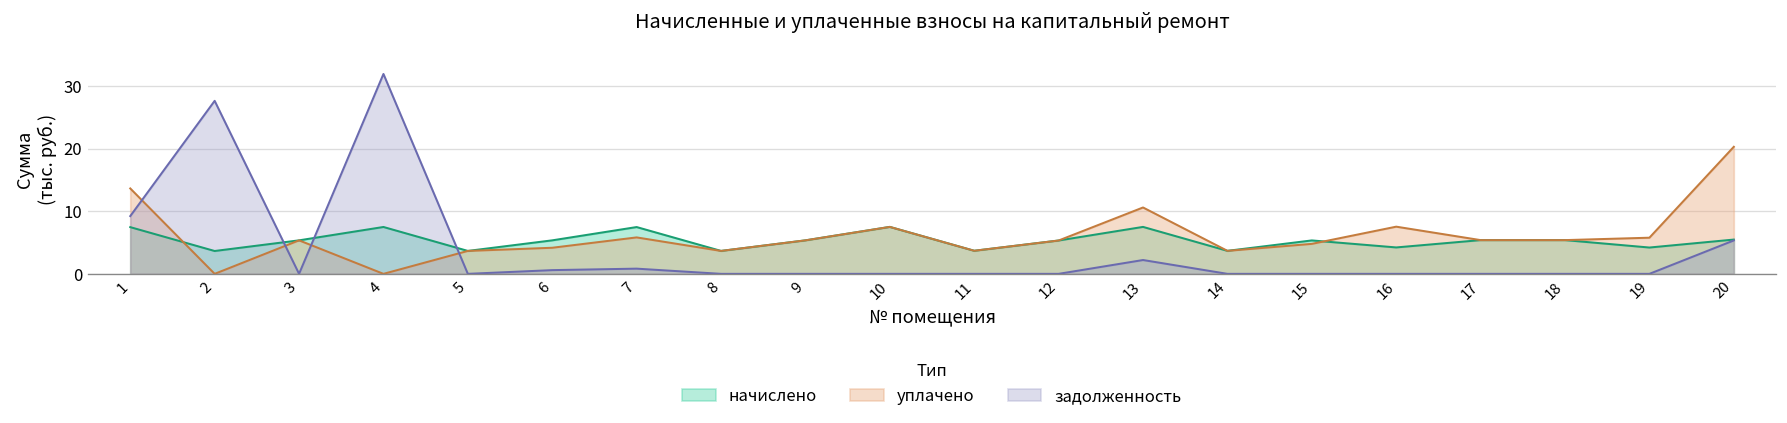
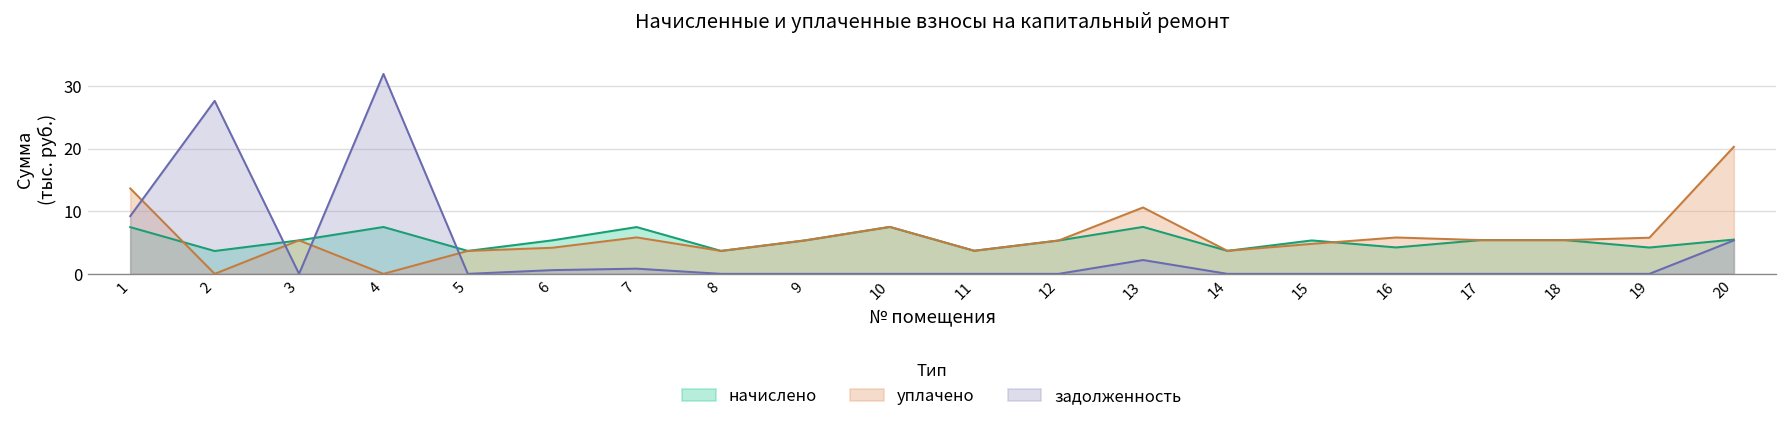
уплачено, 16: 8 -> 6
